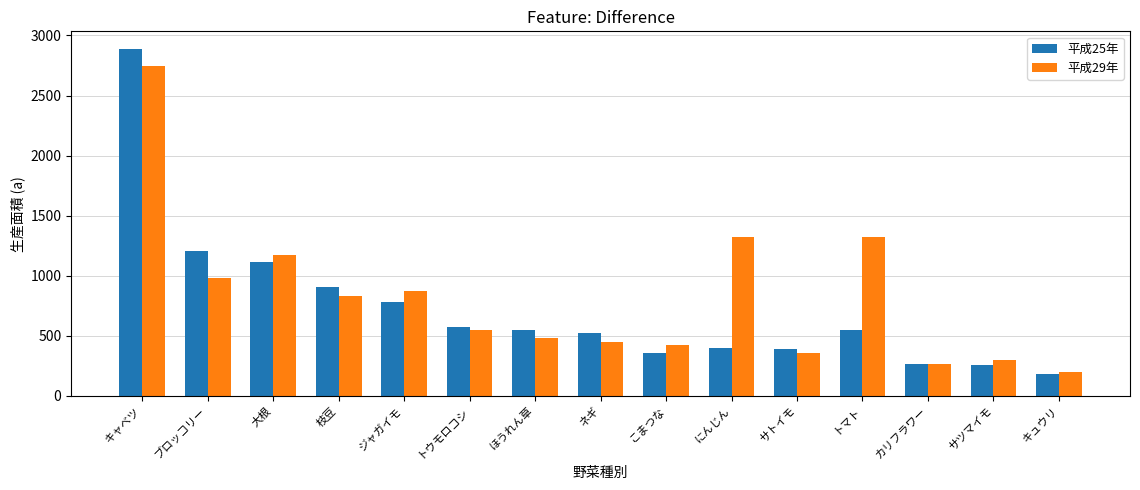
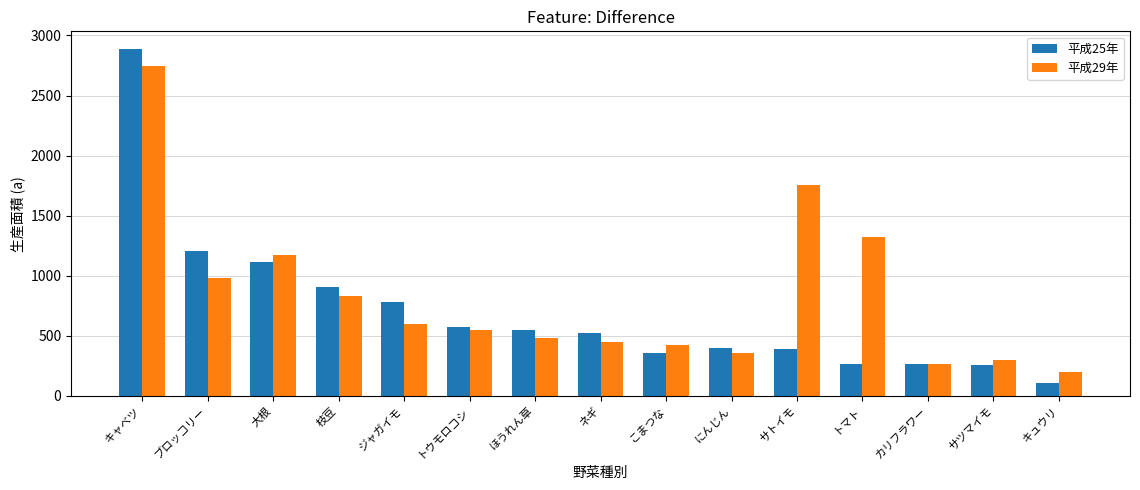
平成29年, ジャガイモ: 870 -> 600
平成29年, にんじん: 1330 -> 360
平成29年, サトイモ: 360 -> 1760
平成25年, トマト: 550 -> 260
平成25年, キュウリ: 190 -> 110
